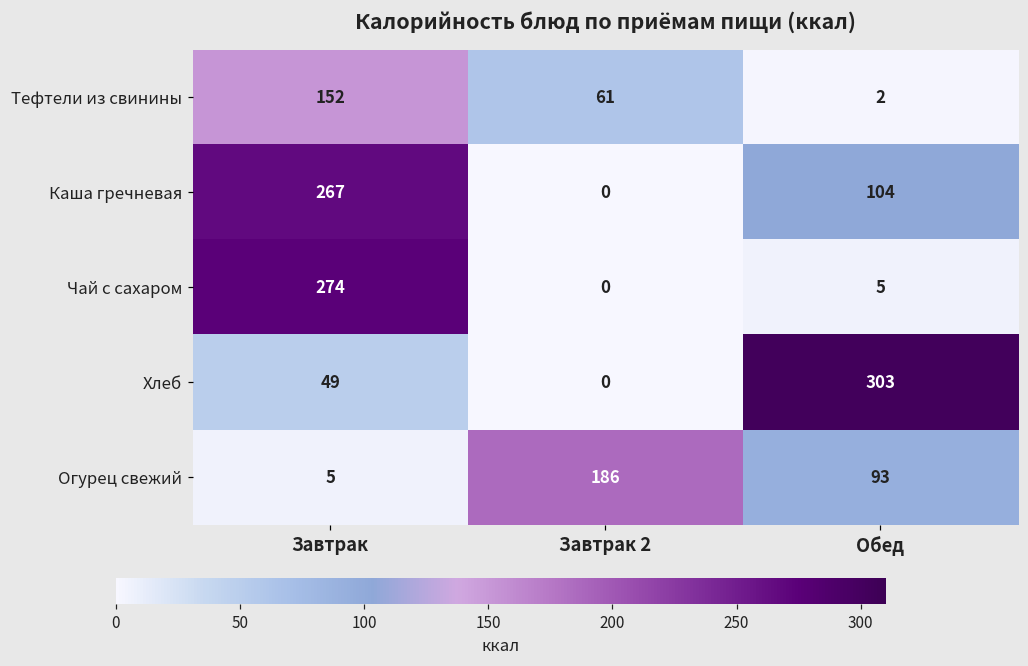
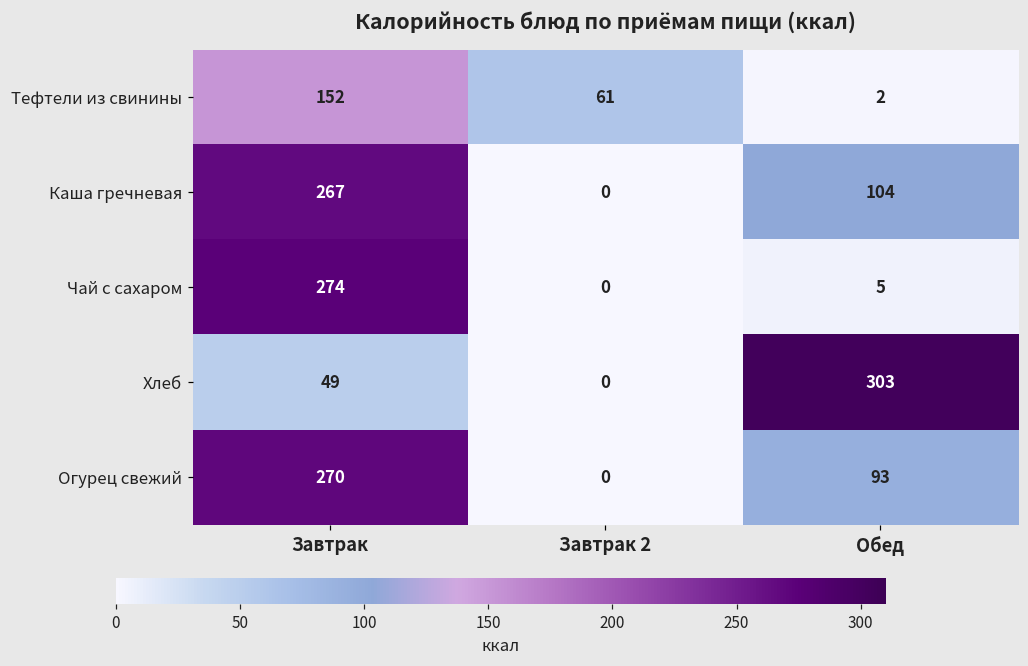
Огурец свежий, Завтрак: 5 -> 270
Огурец свежий, Завтрак 2: 186 -> 0
